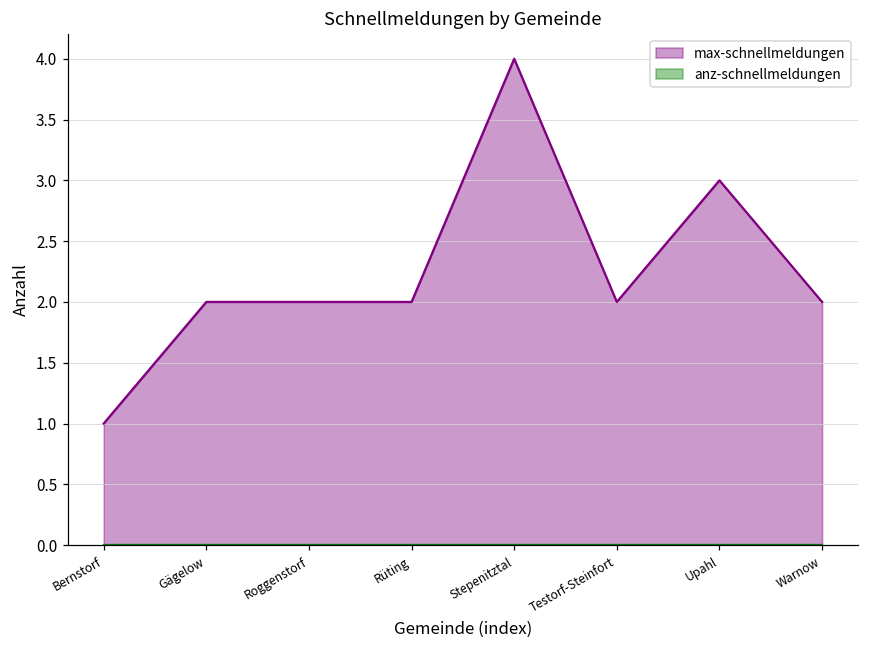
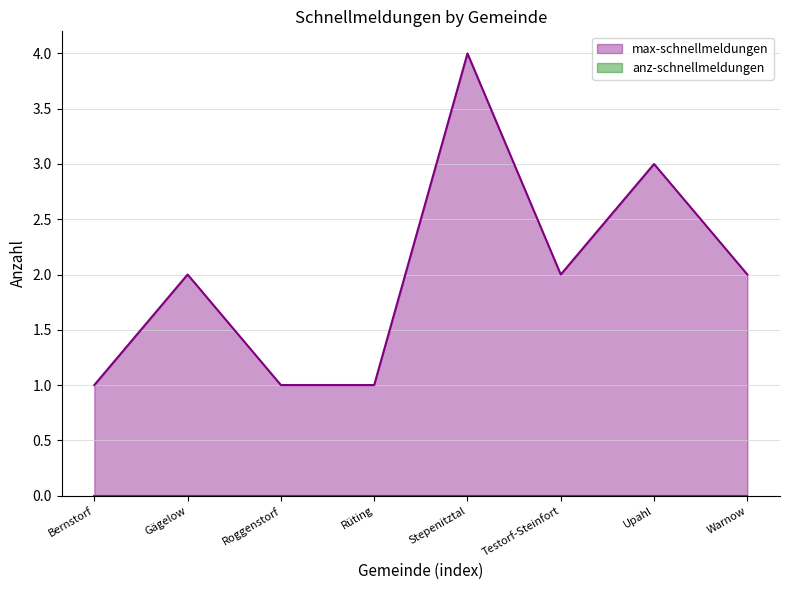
max-schnellmeldungen, Roggenstorf: 2 -> 1
max-schnellmeldungen, Rüting: 2 -> 1
